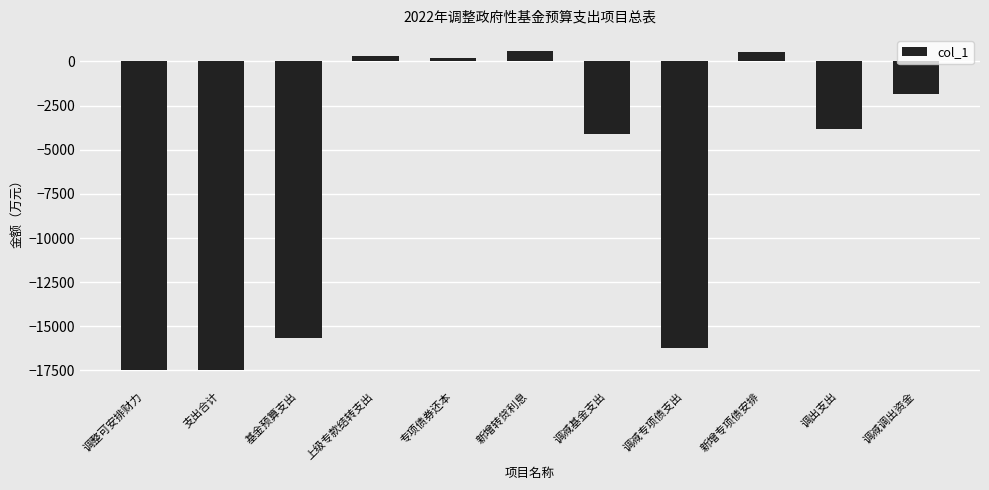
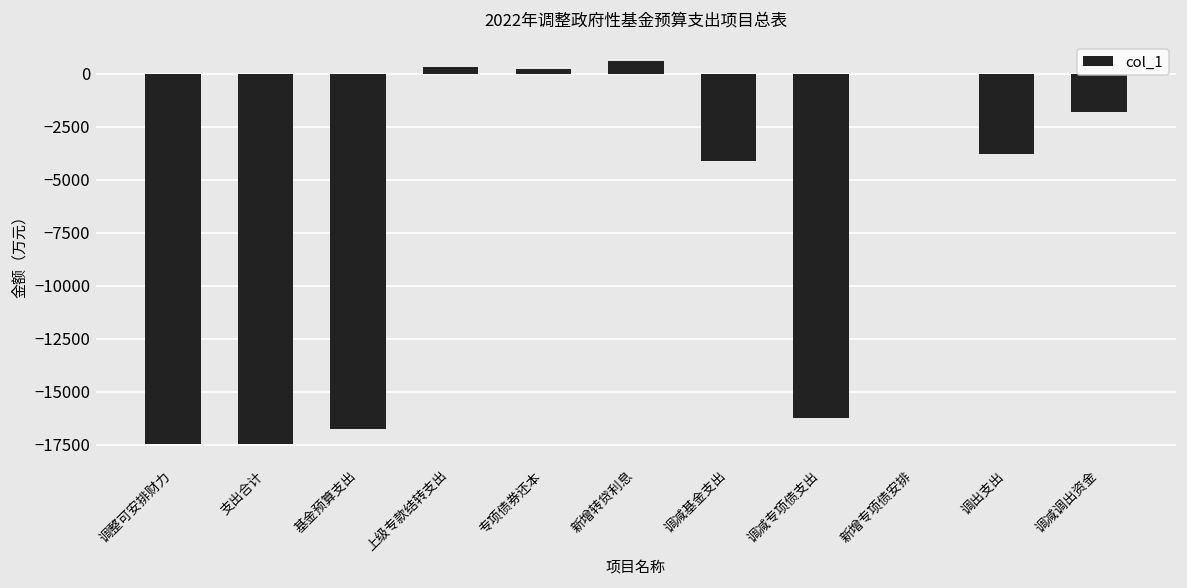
基金预算支出: -15700 -> -16800
新增专项债安排: 500 -> 0
